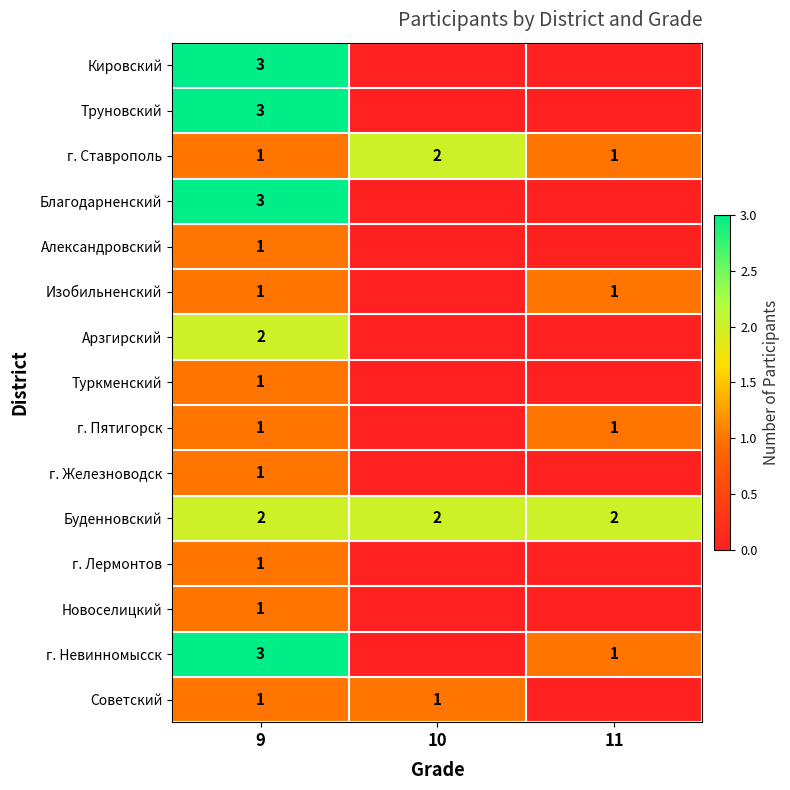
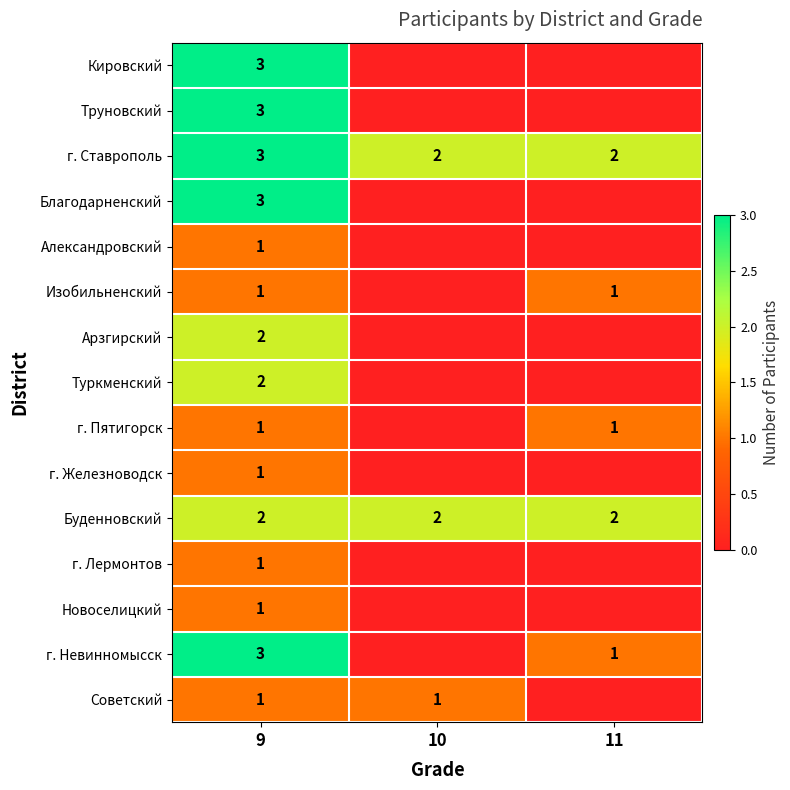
г. Ставрополь, 9: 1 -> 3
г. Ставрополь, 11: 1 -> 2
Туркменский, 9: 1 -> 2
